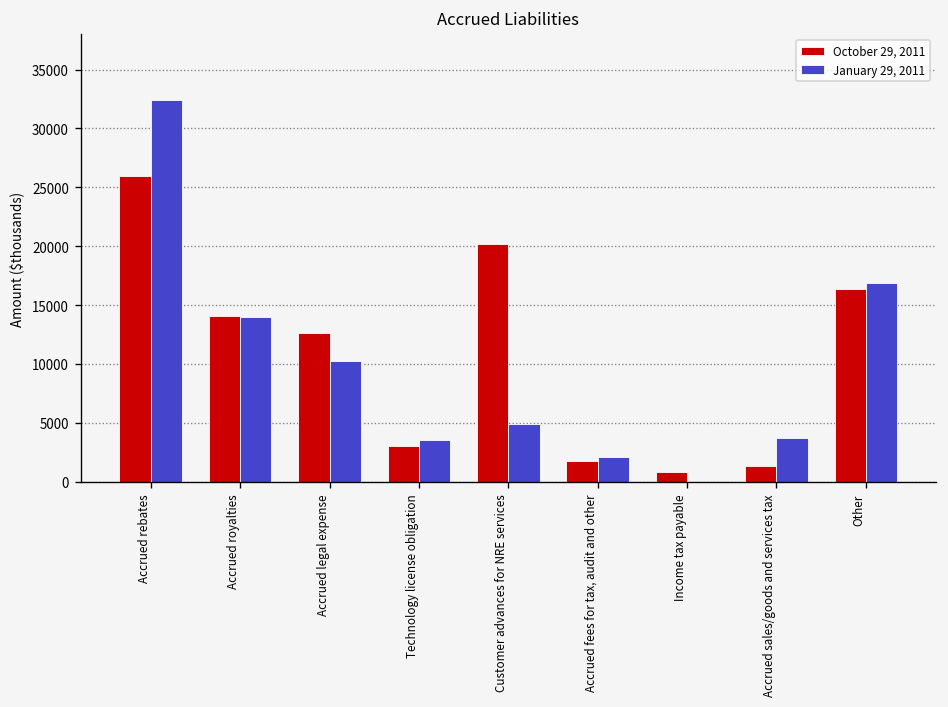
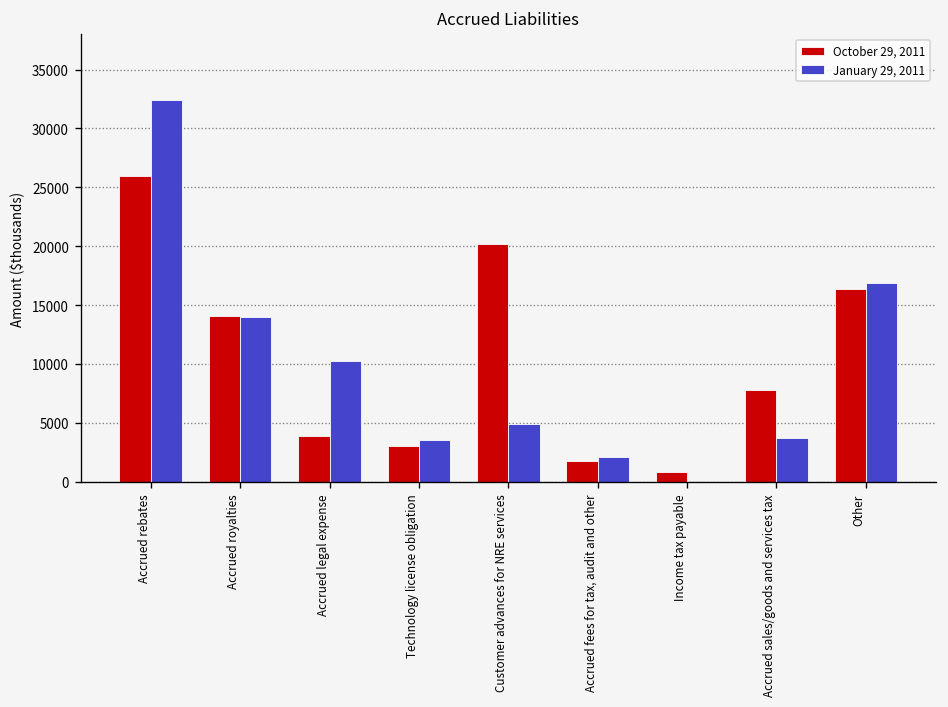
October 29, 2011, Accrued legal expense: 13000 -> 4000
October 29, 2011, Accrued sales/goods and services tax: 1000 -> 8000
